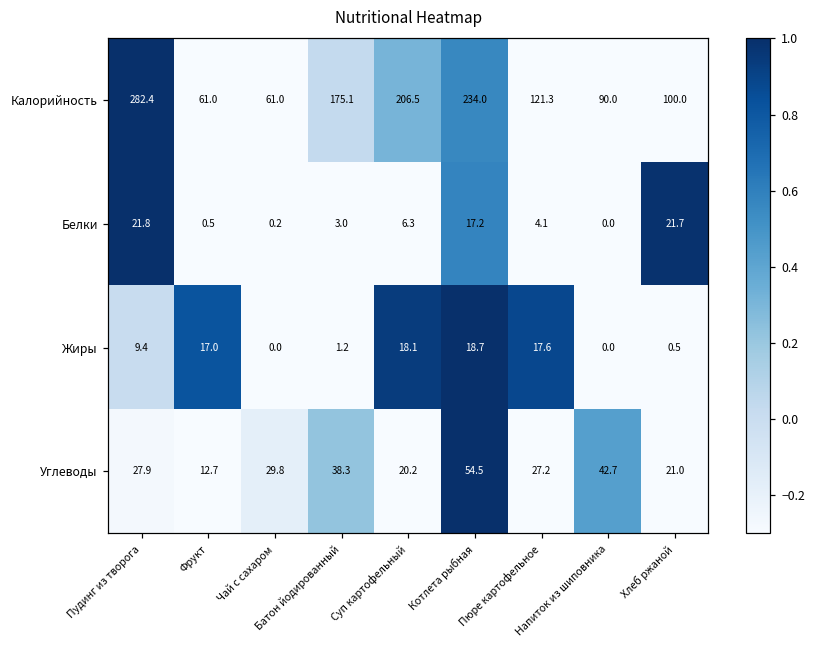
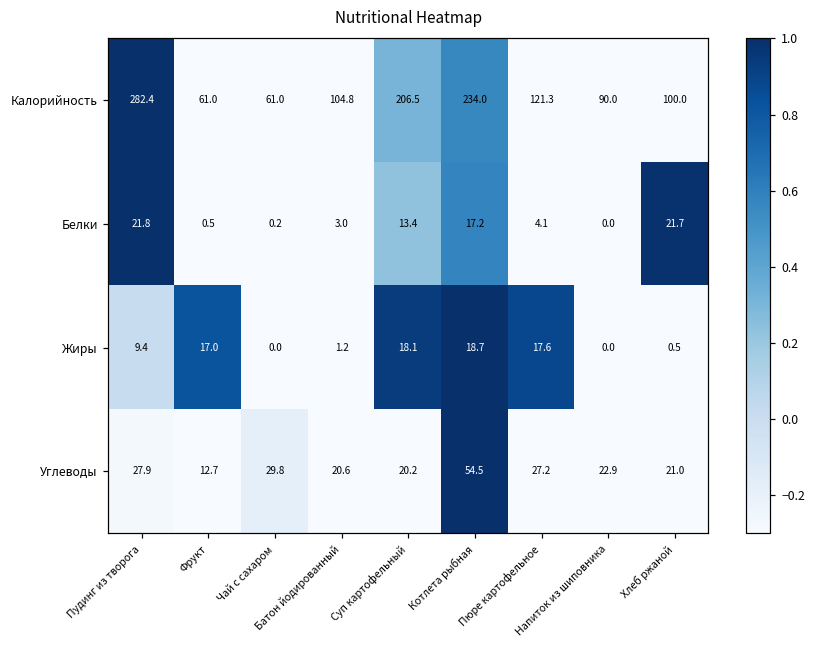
Калорийность, Батон йодированный: 175.1 -> 104.8
Белки, Суп картофельный: 6.3 -> 13.4
Углеводы, Батон йодированный: 38.3 -> 20.6
Углеводы, Напиток из шиповника: 42.7 -> 22.9
